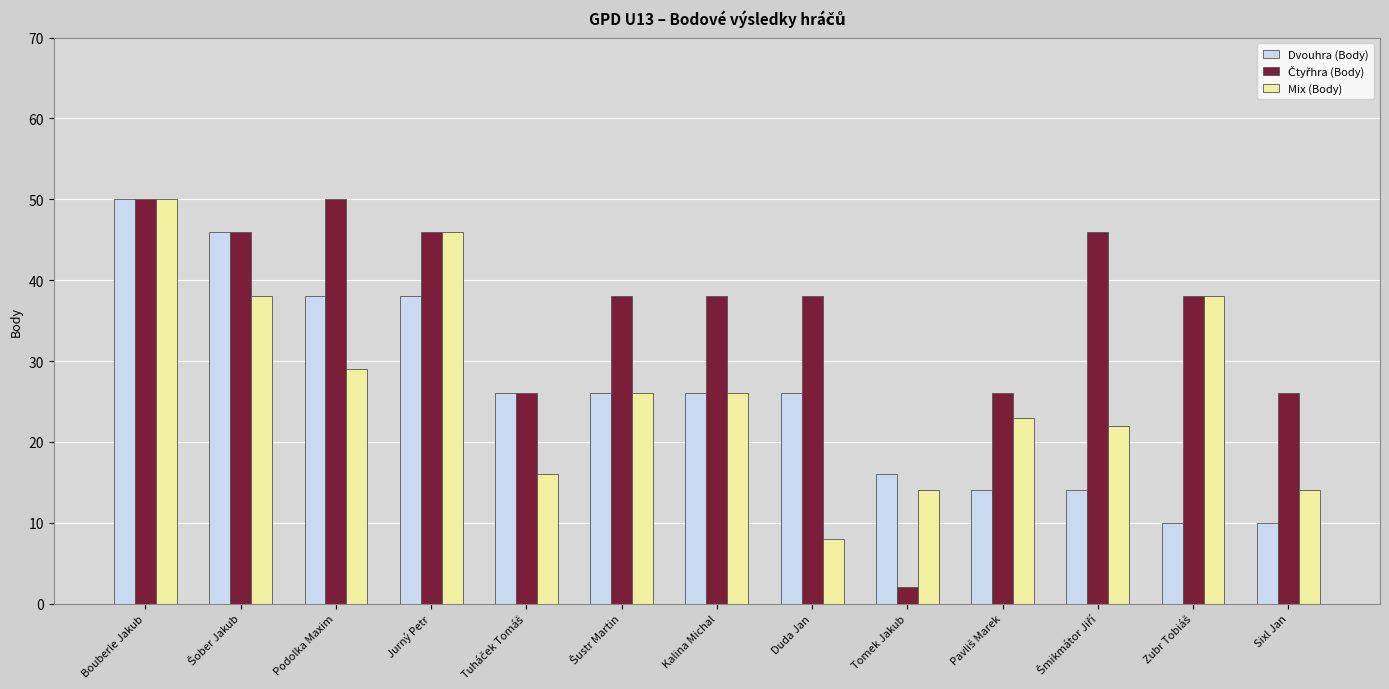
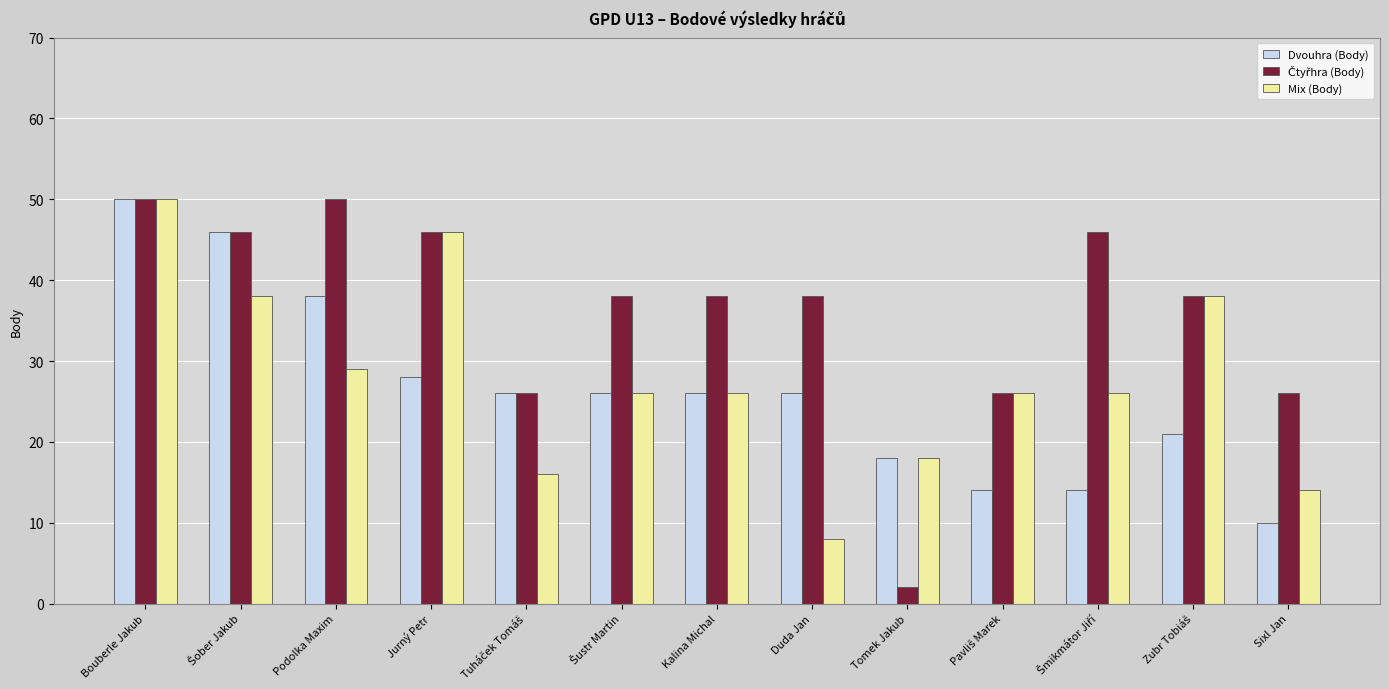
Dvouhra (Body), Jurný Petr: 38 -> 28
Dvouhra (Body), Tomek Jakub: 16 -> 18
Mix (Body), Tomek Jakub: 14 -> 18
Mix (Body), Pavliš Marek: 23 -> 26
Mix (Body), Šmikmátor Jiří: 22 -> 26
Dvouhra (Body), Zubr Tobiáš: 10 -> 21
